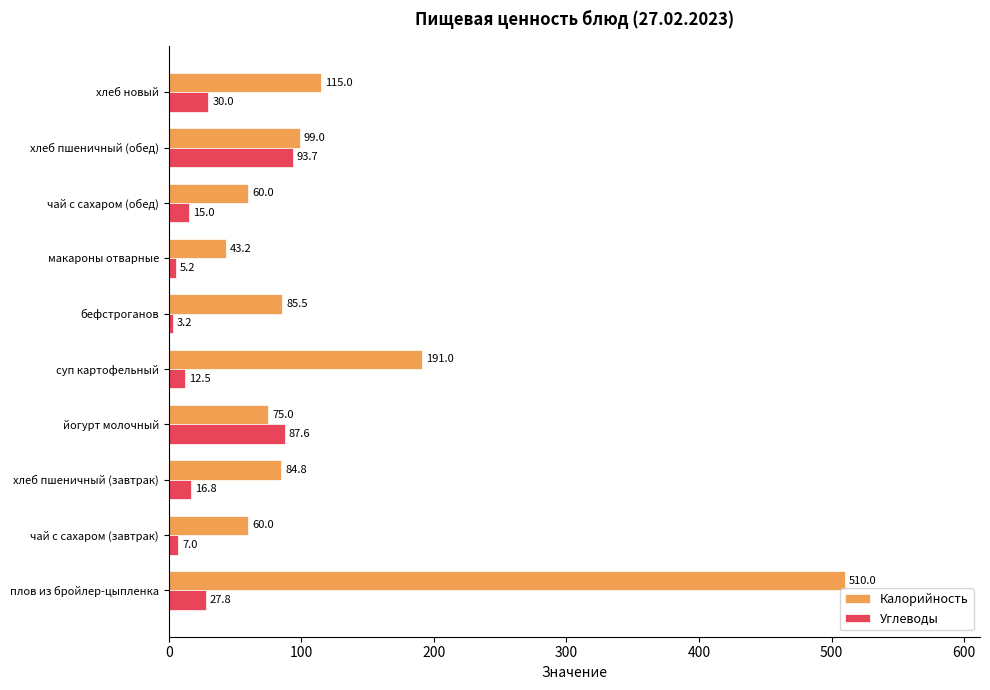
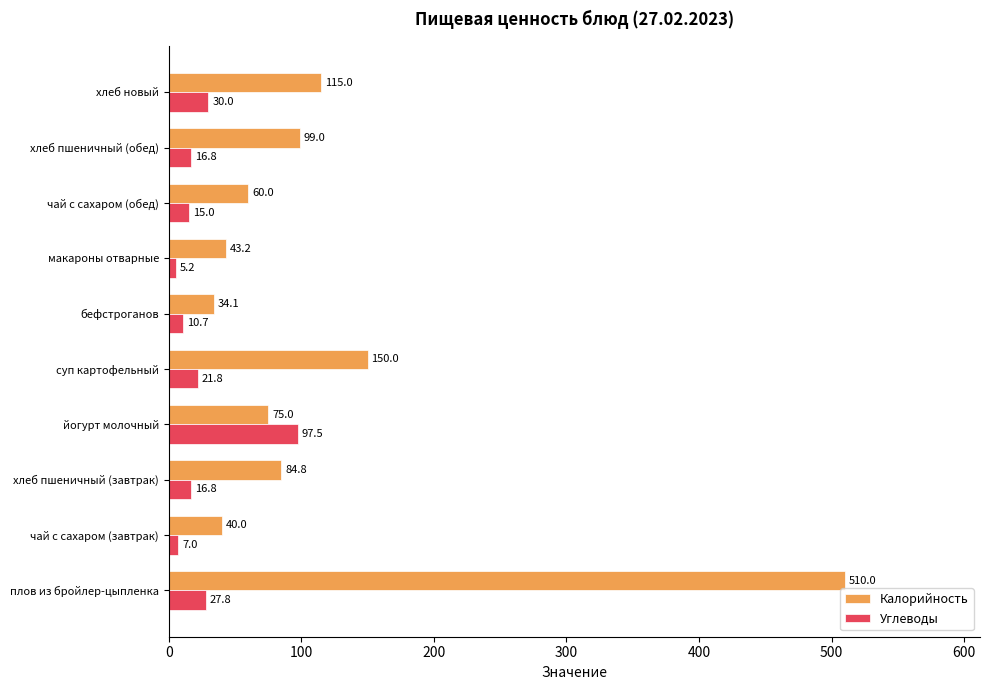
Углеводы, хлеб пшеничный (обед): 93.7 -> 16.8
Калорийность, бефстроганов: 85.5 -> 34.1
Углеводы, бефстроганов: 3.2 -> 10.7
Калорийность, суп картофельный: 191.0 -> 150.0
Углеводы, суп картофельный: 12.5 -> 21.8
Углеводы, йогурт молочный: 87.6 -> 97.5
Калорийность, чай с сахаром (завтрак): 60.0 -> 40.0
